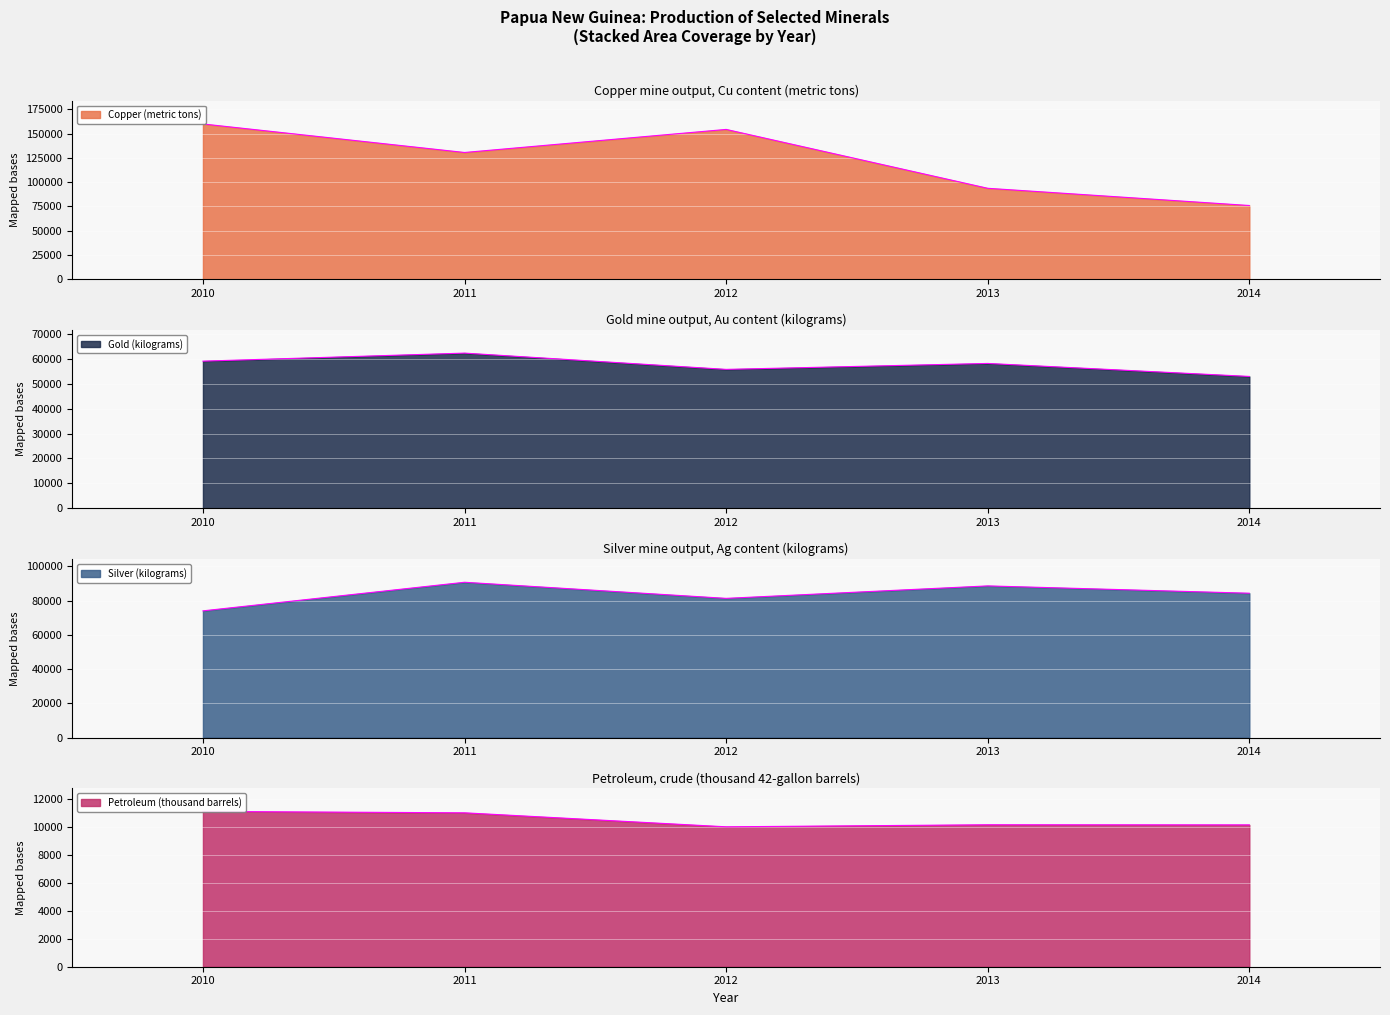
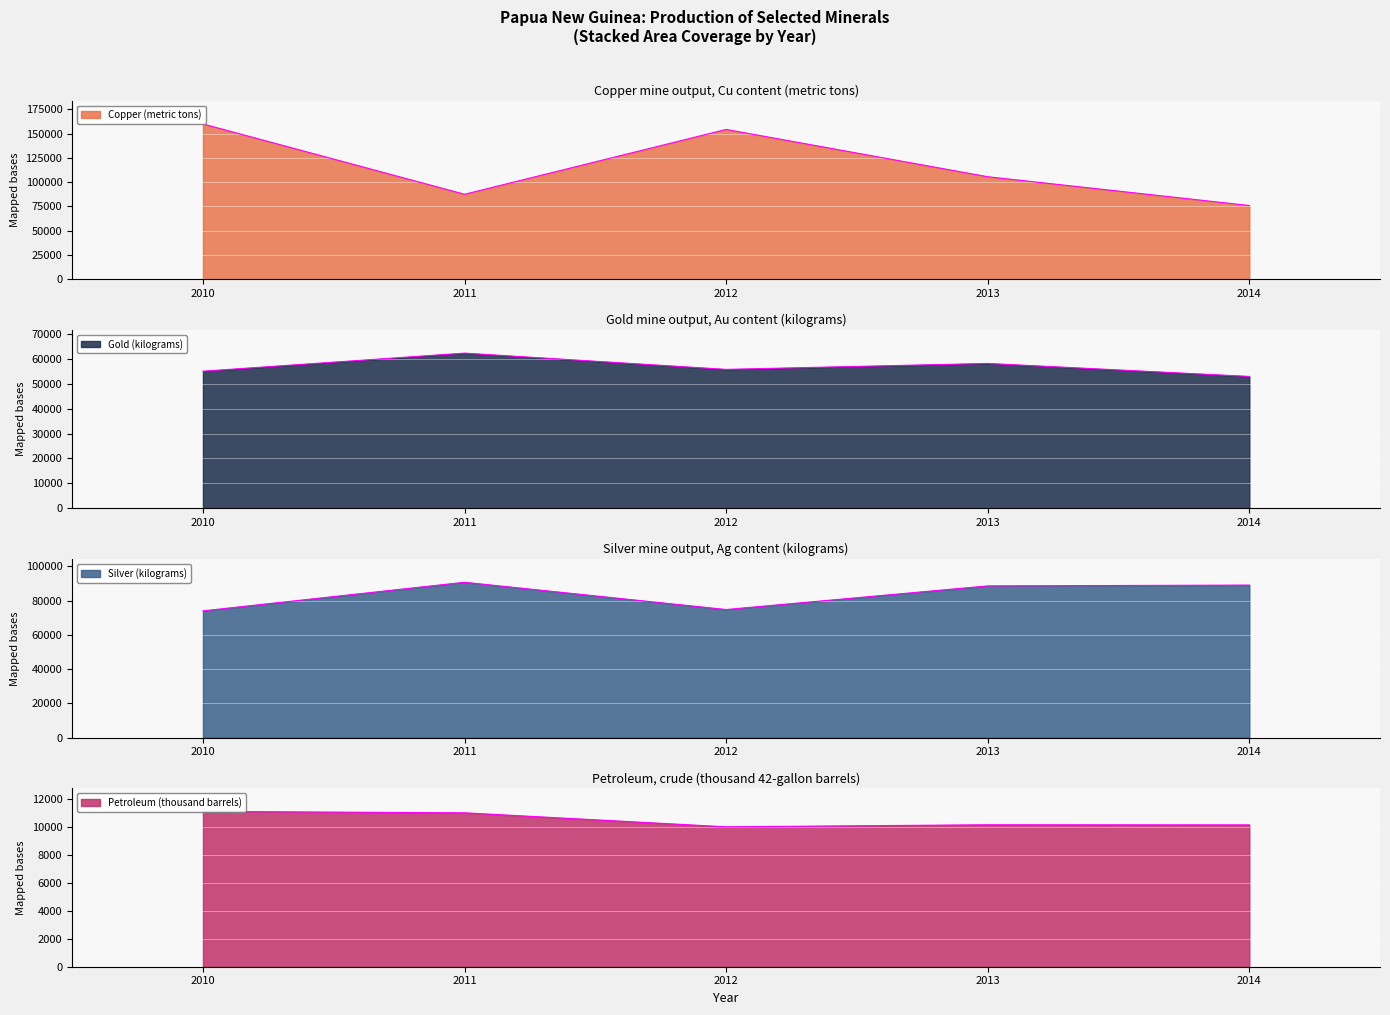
Copper mine output, Cu content (metric tons), 2011: 130000 -> 90000
Copper mine output, Cu content (metric tons), 2013: 90000 -> 110000
Gold mine output, Au content (kilograms), 2010: 59000 -> 55000
Silver mine output, Ag content (kilograms), 2012: 81000 -> 75000
Silver mine output, Ag content (kilograms), 2014: 84000 -> 89000
